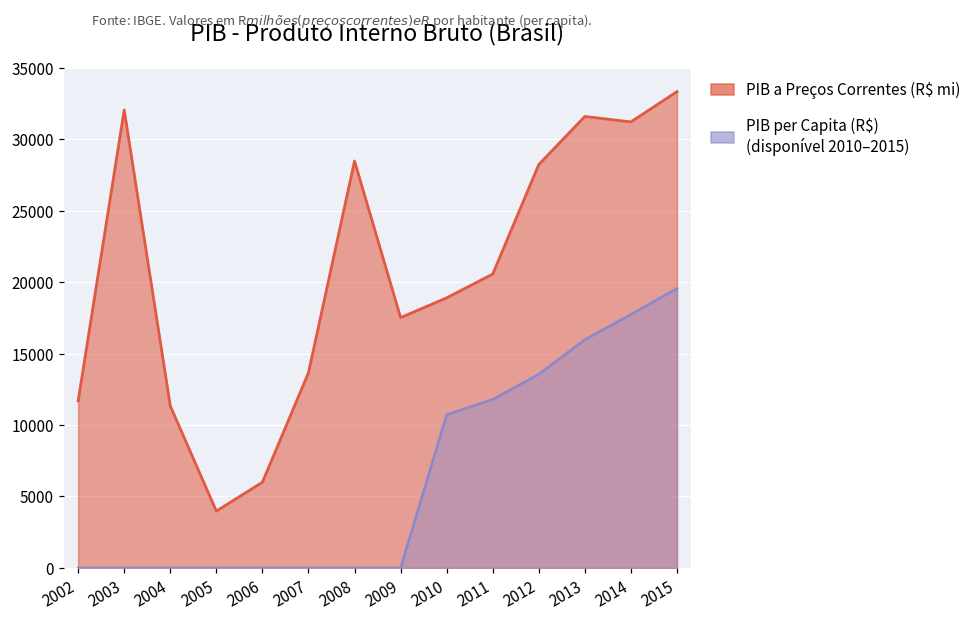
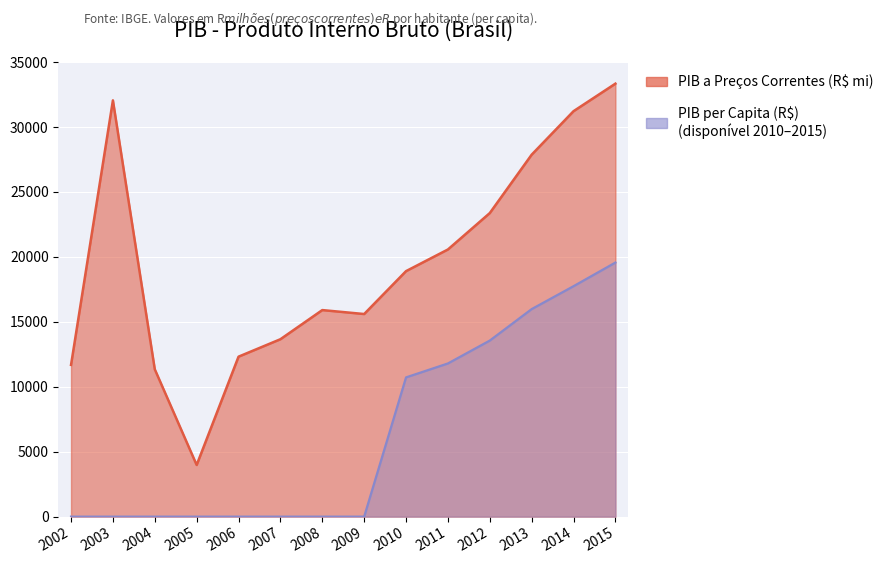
PIB a Preços Correntes (R$ mi), 2006: 6000 -> 12300
PIB a Preços Correntes (R$ mi), 2008: 28500 -> 15900
PIB a Preços Correntes (R$ mi), 2009: 17500 -> 15600
PIB a Preços Correntes (R$ mi), 2012: 28200 -> 23400
PIB a Preços Correntes (R$ mi), 2013: 31600 -> 27900
